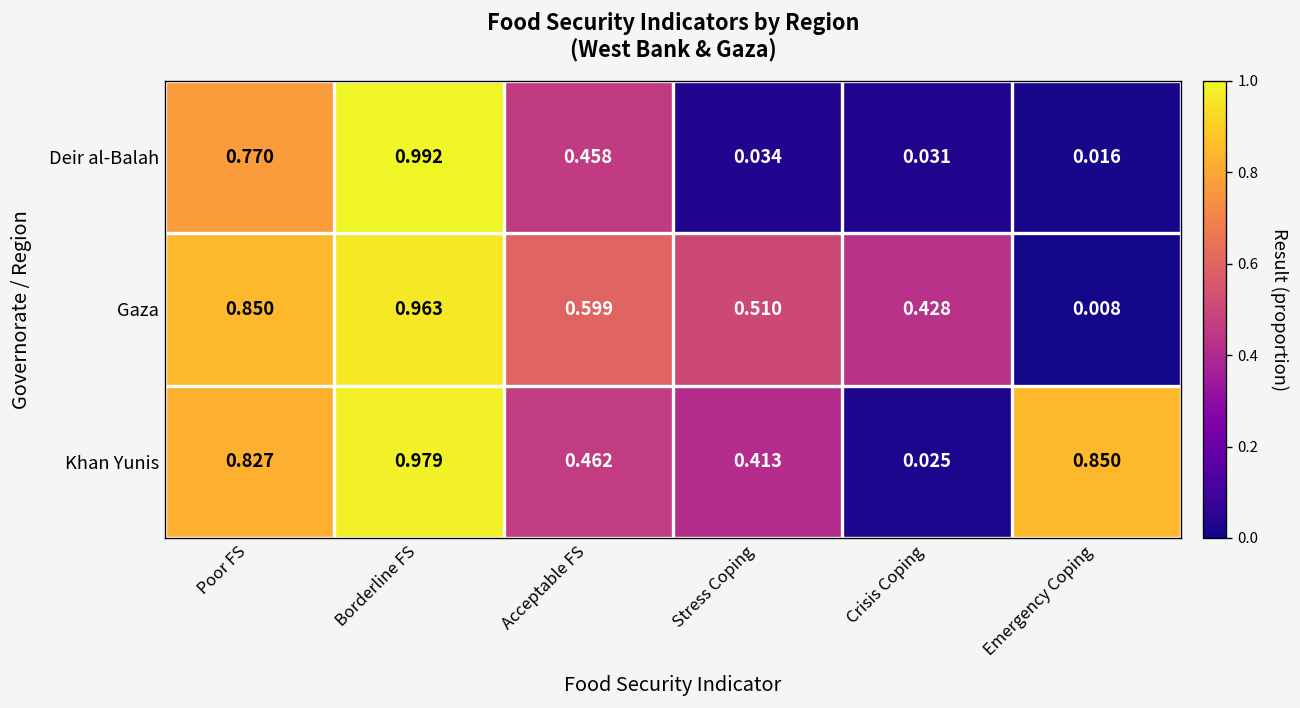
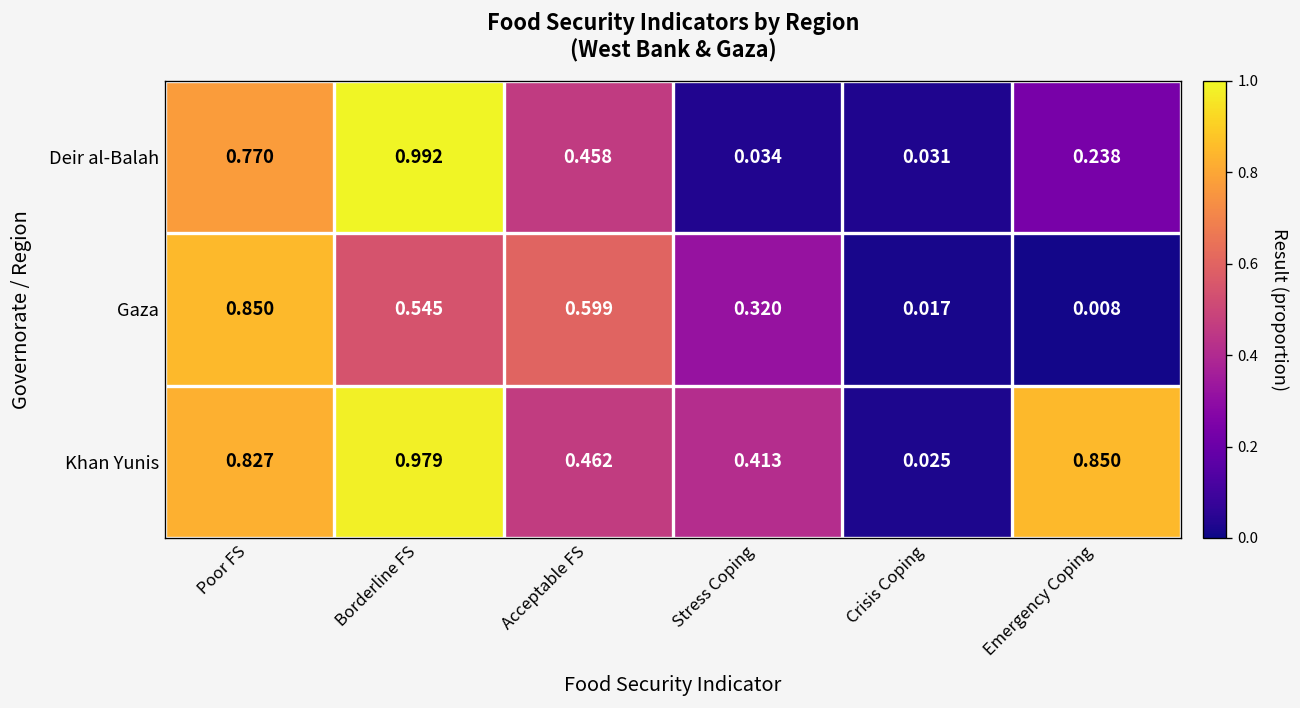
Deir al-Balah, Emergency Coping: 0.016 -> 0.238
Gaza, Borderline FS: 0.963 -> 0.545
Gaza, Stress Coping: 0.510 -> 0.320
Gaza, Crisis Coping: 0.428 -> 0.017
